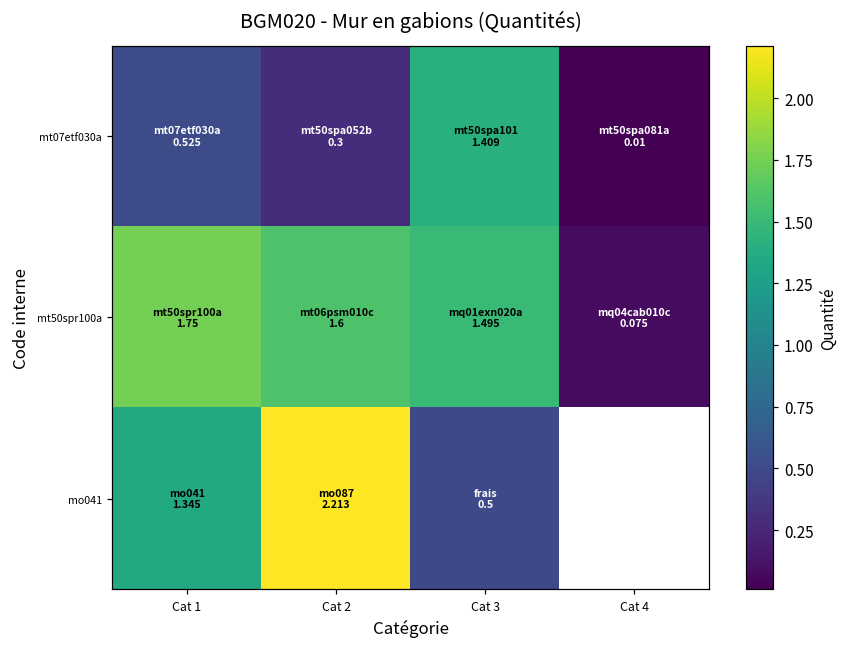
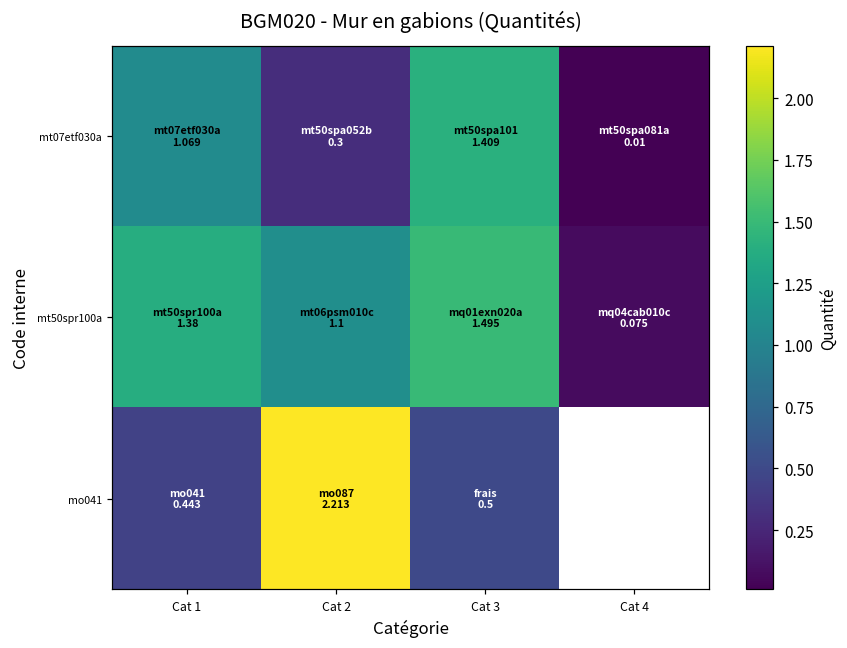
mt07etf030a, Cat 1: 0.525 -> 1.069
mt50spr100a, Cat 1: 1.75 -> 1.38
mt50spr100a, Cat 2: 1.6 -> 1.1
mo041, Cat 1: 1.345 -> 0.443
